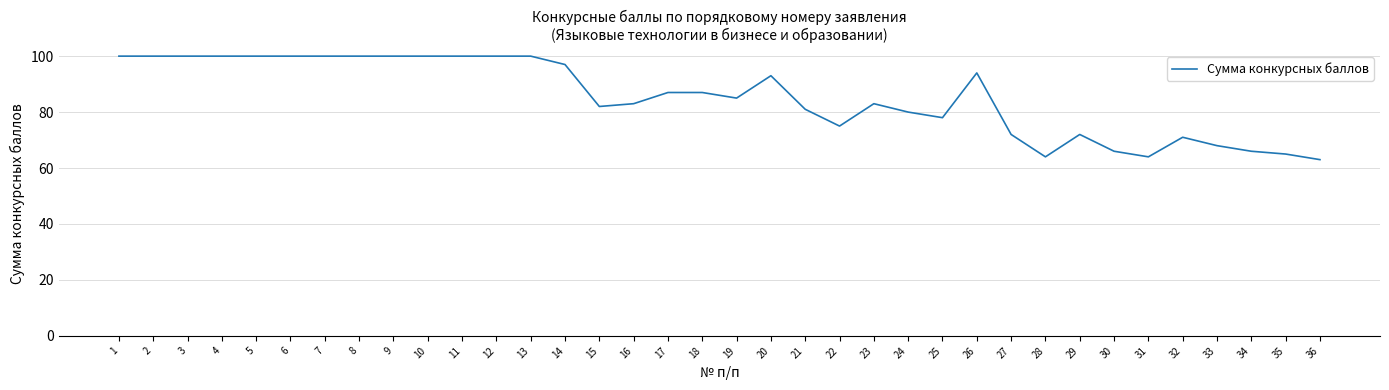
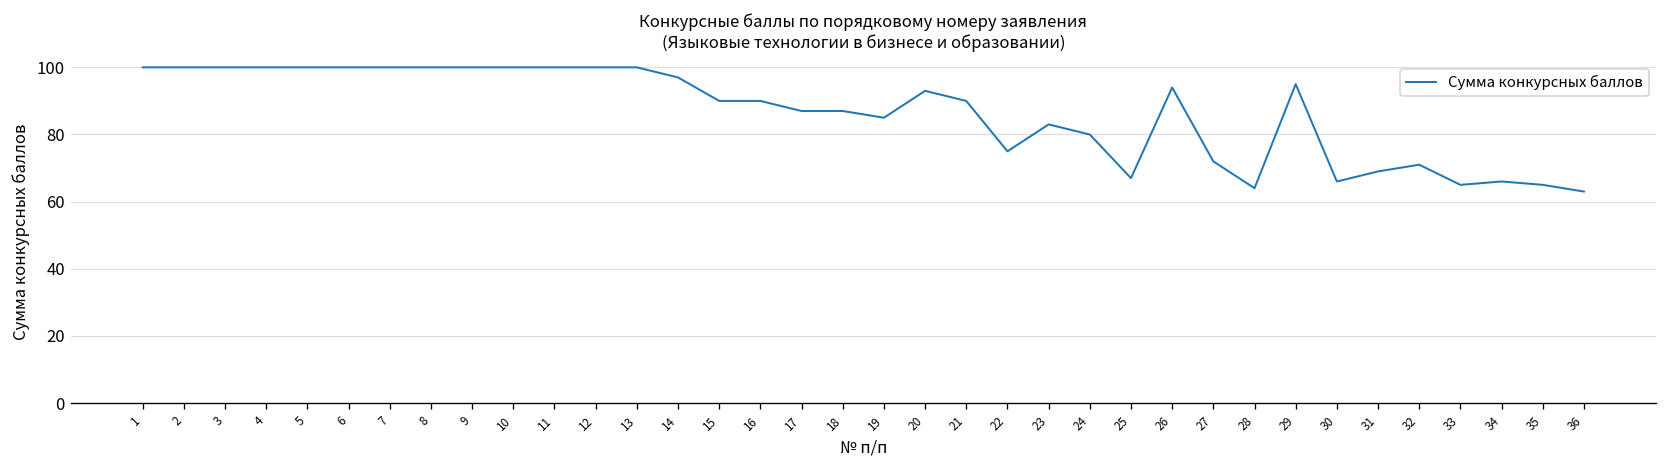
15: 82 -> 90
16: 83 -> 90
21: 81 -> 90
25: 78 -> 67
29: 72 -> 95
31: 64 -> 69
33: 68 -> 65
